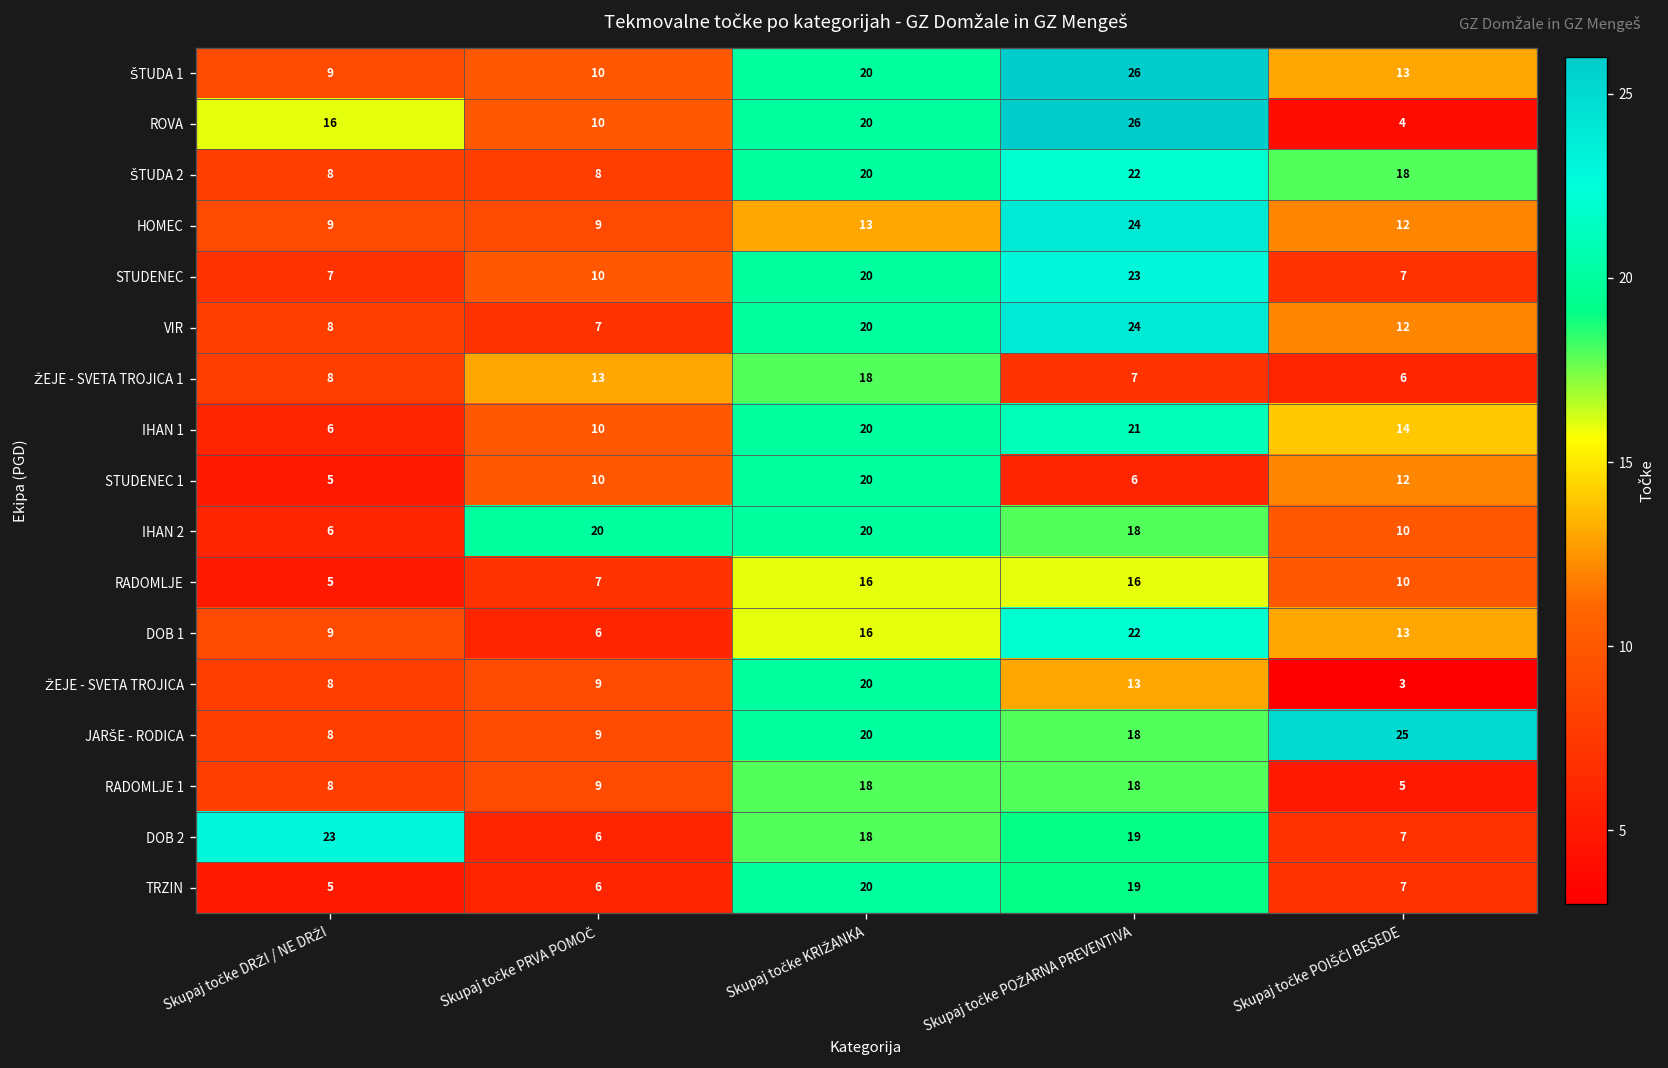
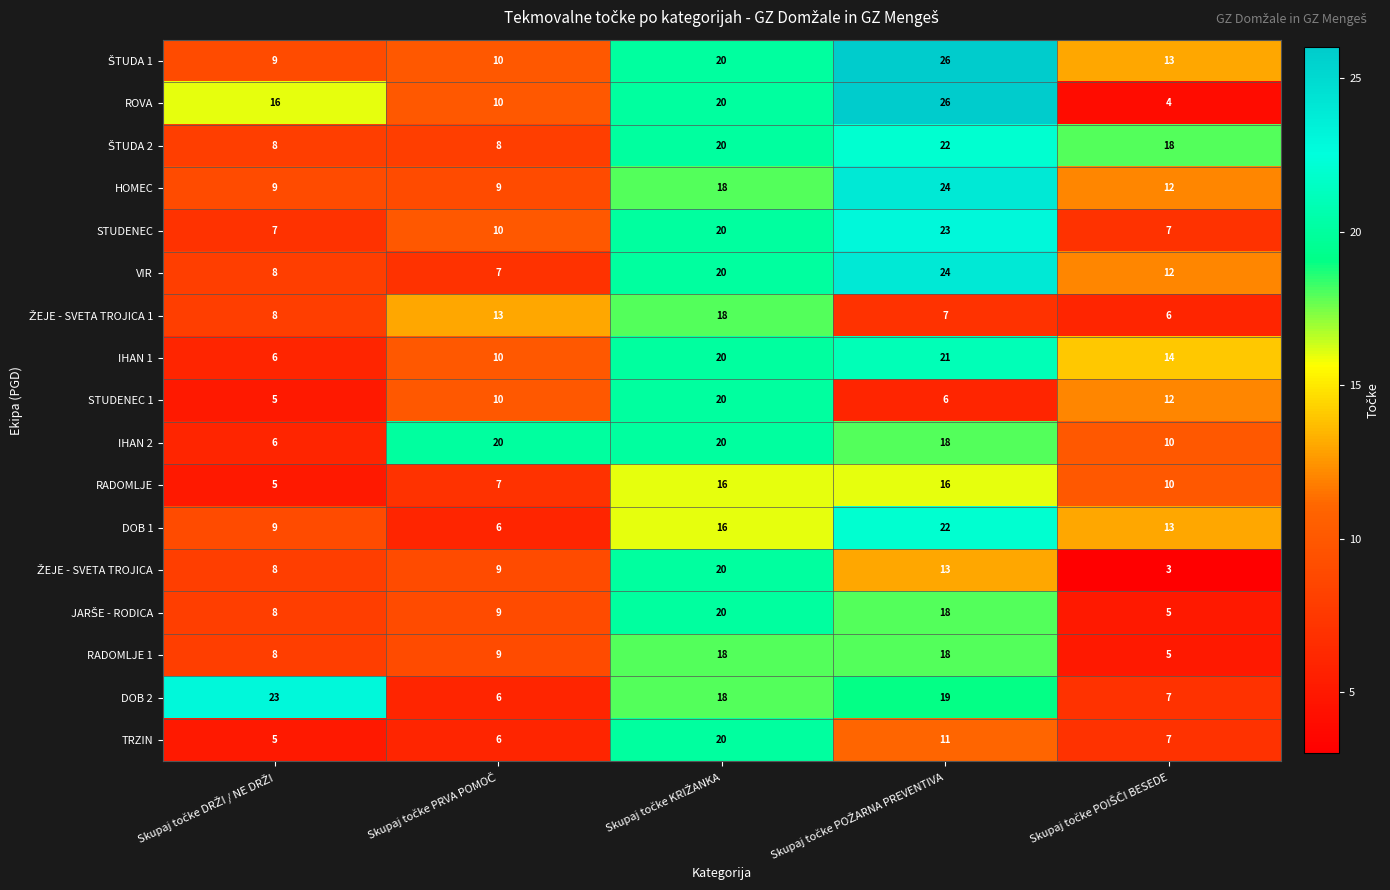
HOMEC, Skupaj točke KRIŽANKA: 13 -> 18
JARŠE - RODICA, Skupaj točke POIŠČI BESEDE: 25 -> 5
TRZIN, Skupaj točke POŽARNA PREVENTIVA: 19 -> 11
